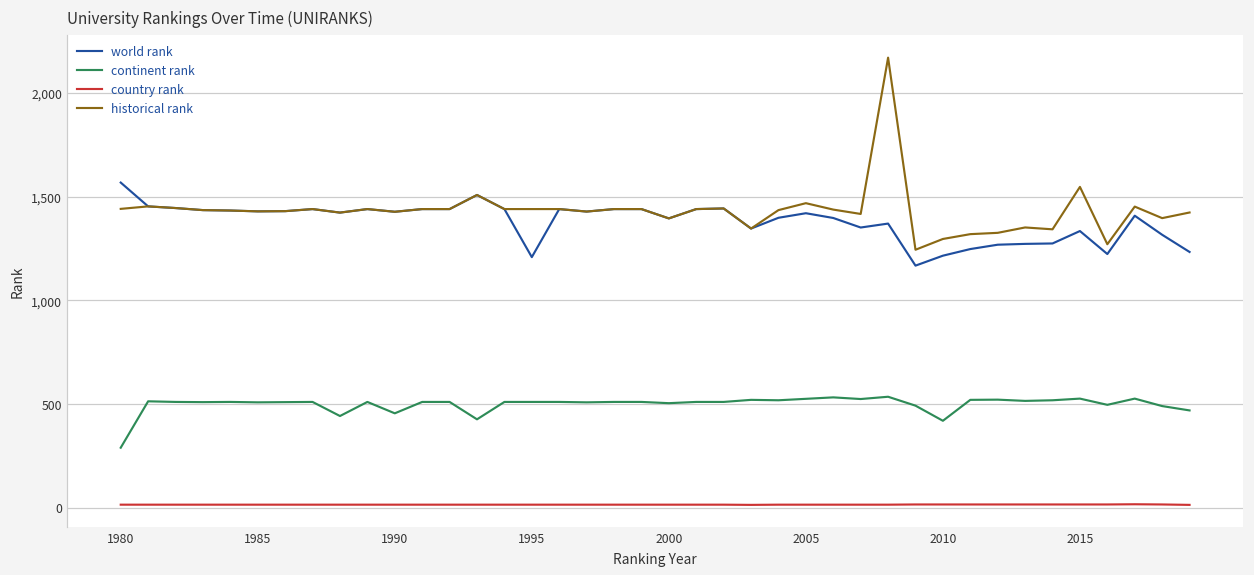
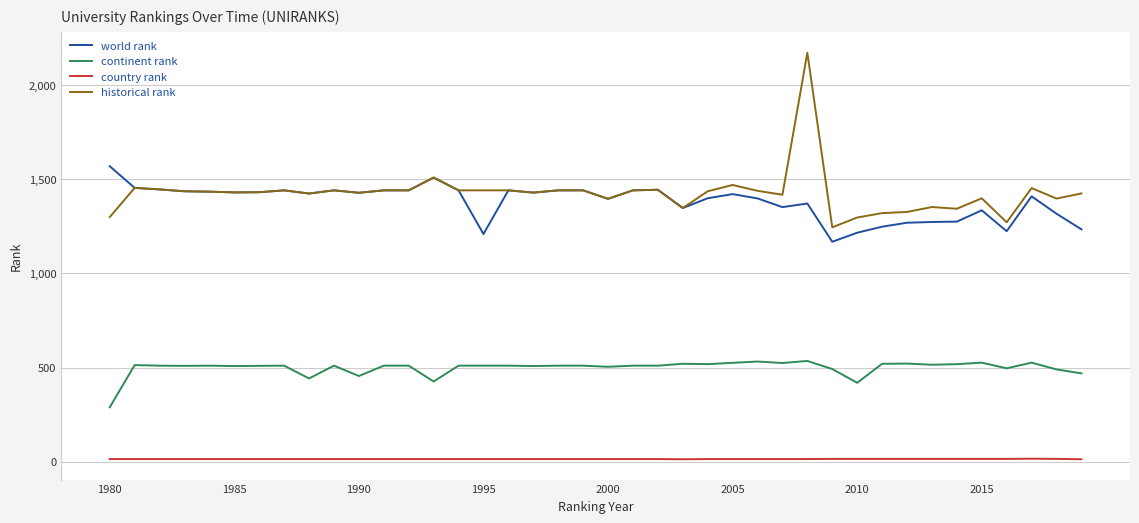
historical rank, 1980: 1,440 -> 1,300
historical rank, 2015: 1,550 -> 1,400
